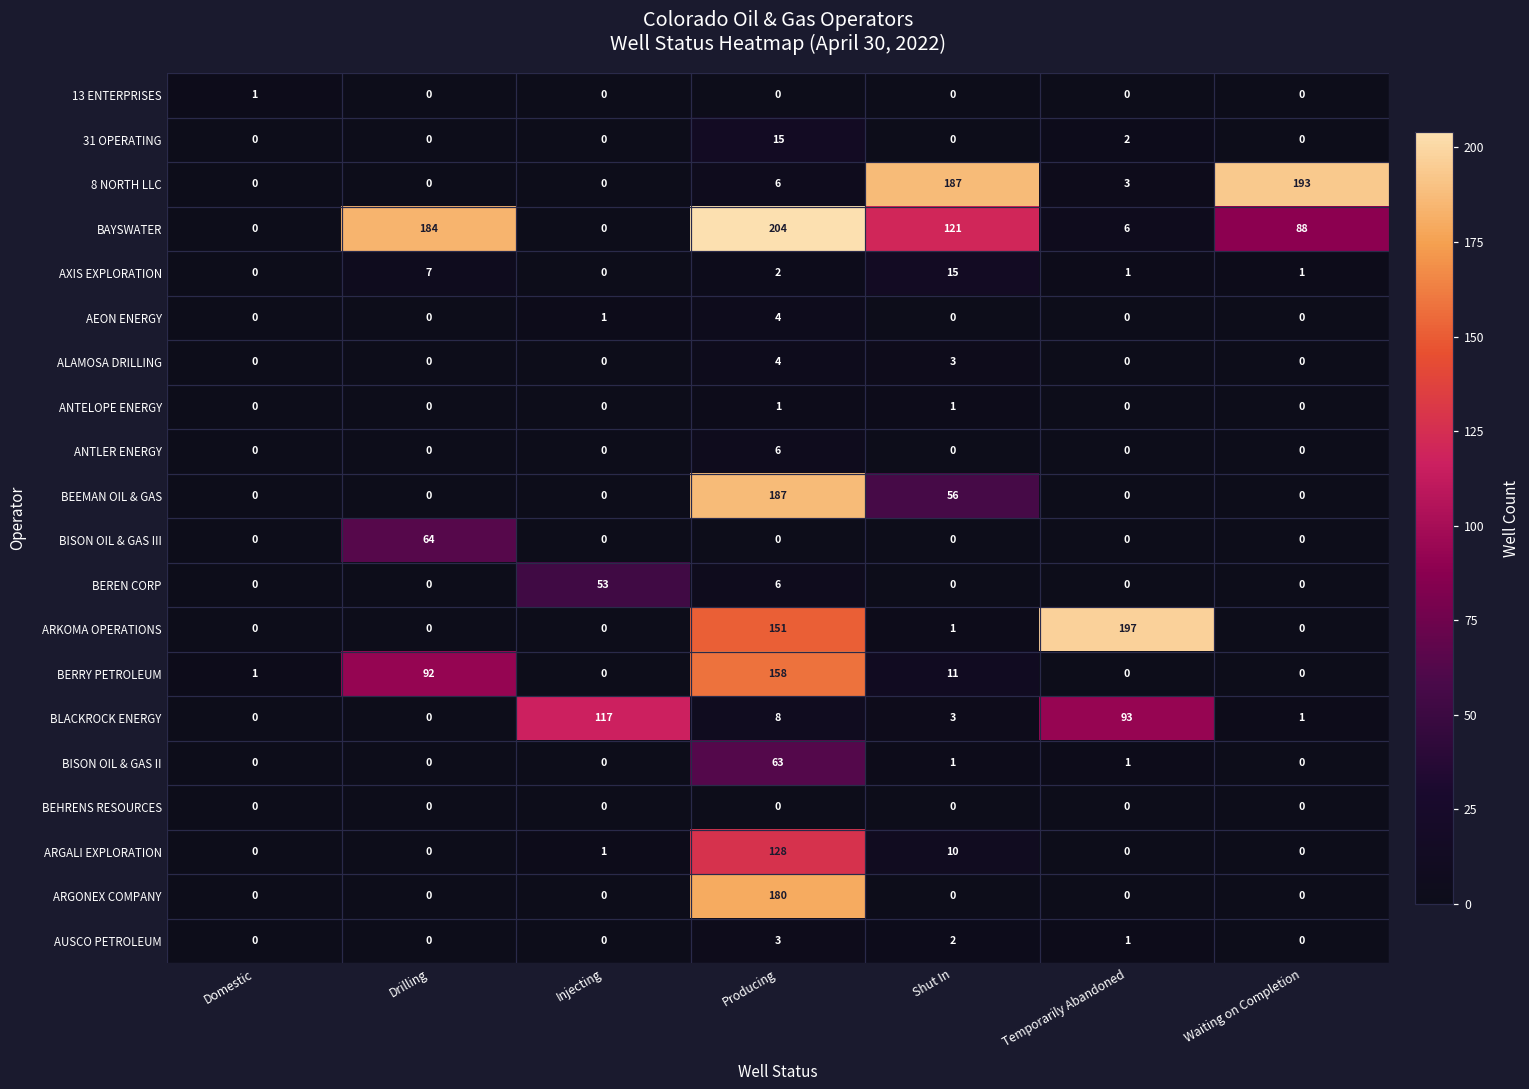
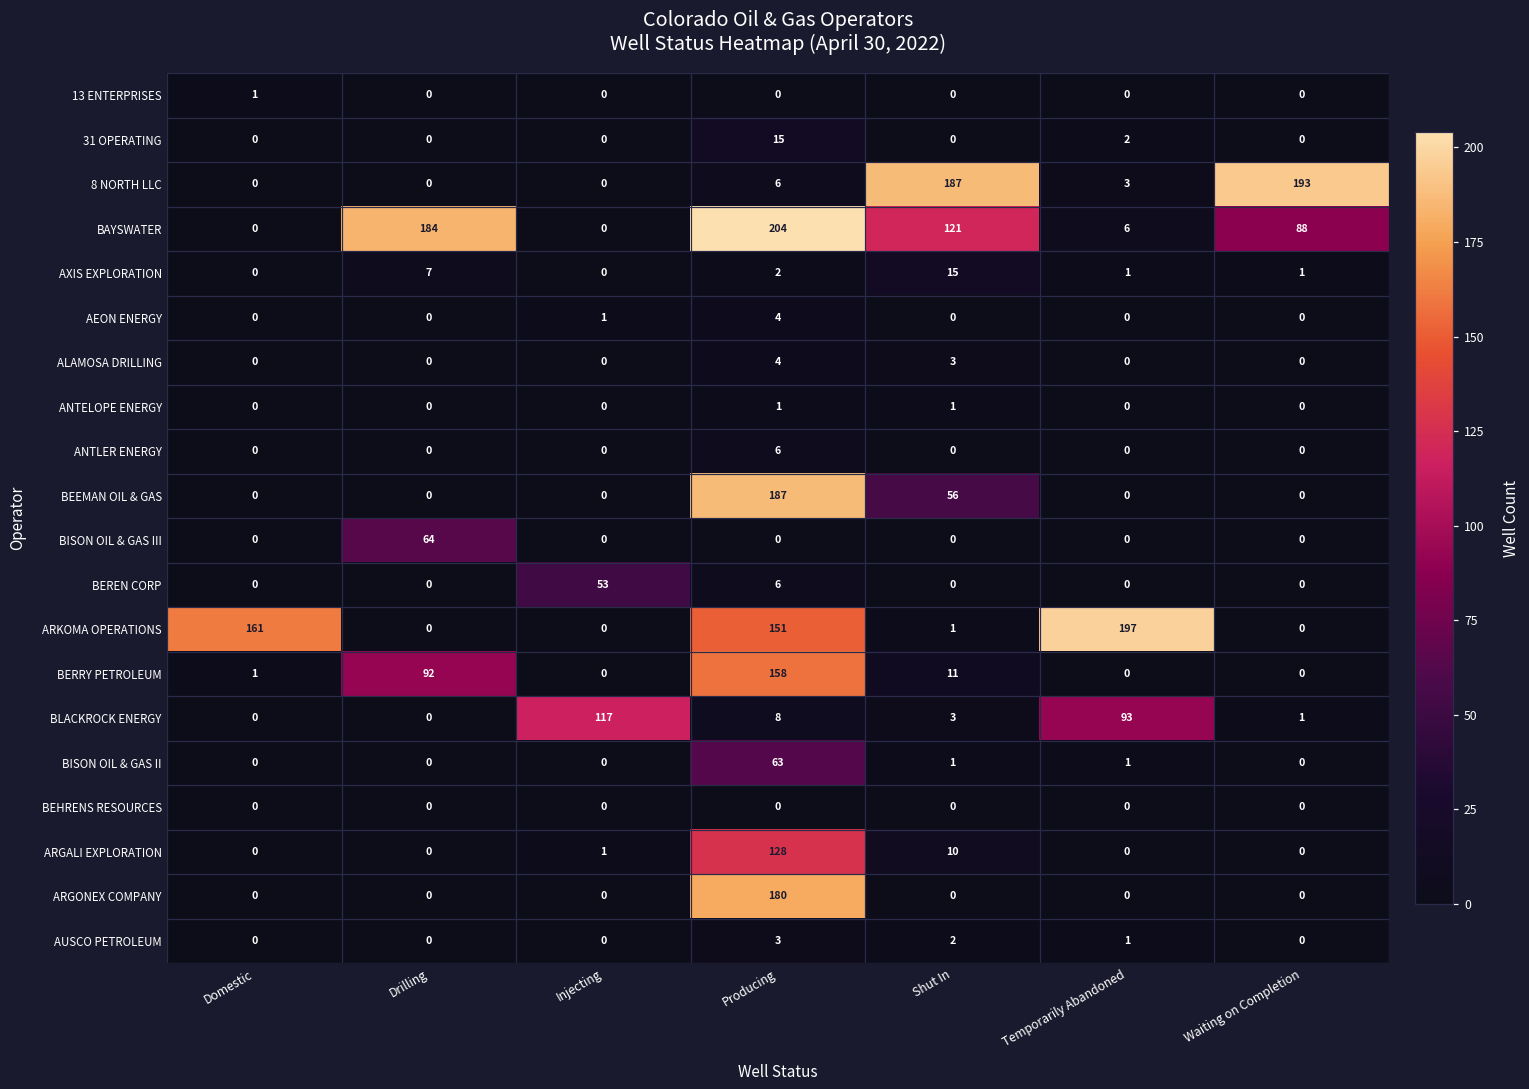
ARKOMA OPERATIONS, Domestic: 0 -> 161
